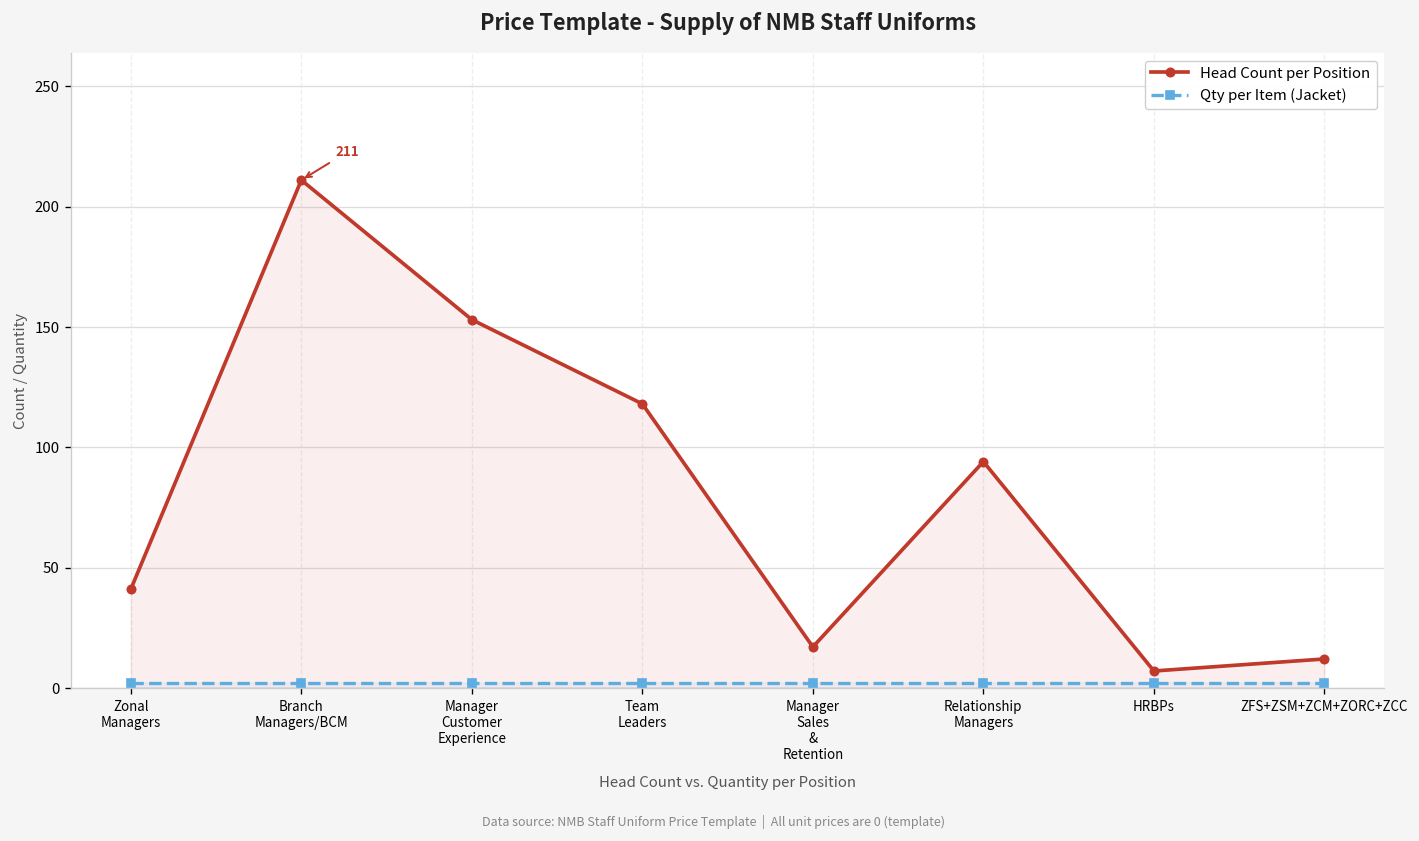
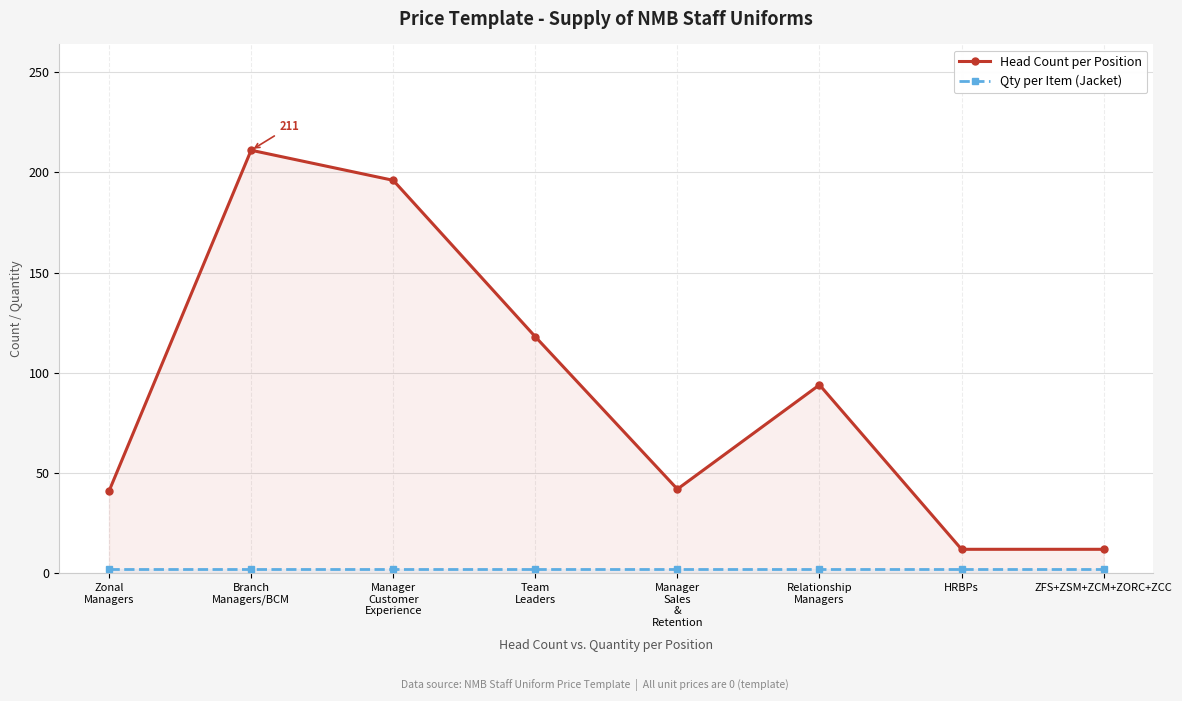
Head Count per Position, Manager Customer Experience: 153 -> 196
Head Count per Position, Manager Sales & Retention: 17 -> 42
Head Count per Position, HRBPs: 7 -> 12
